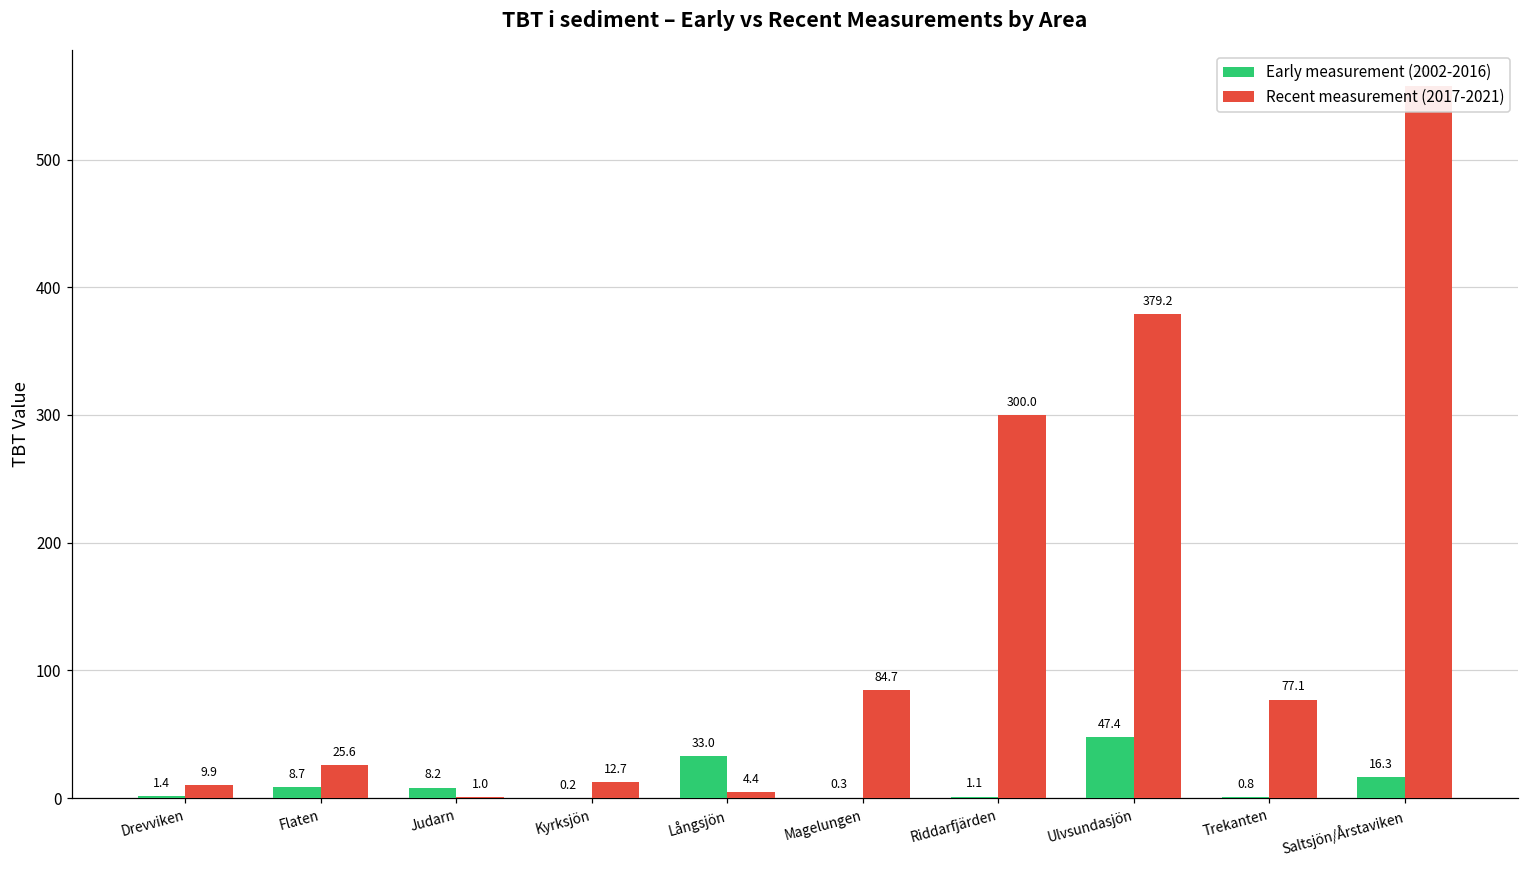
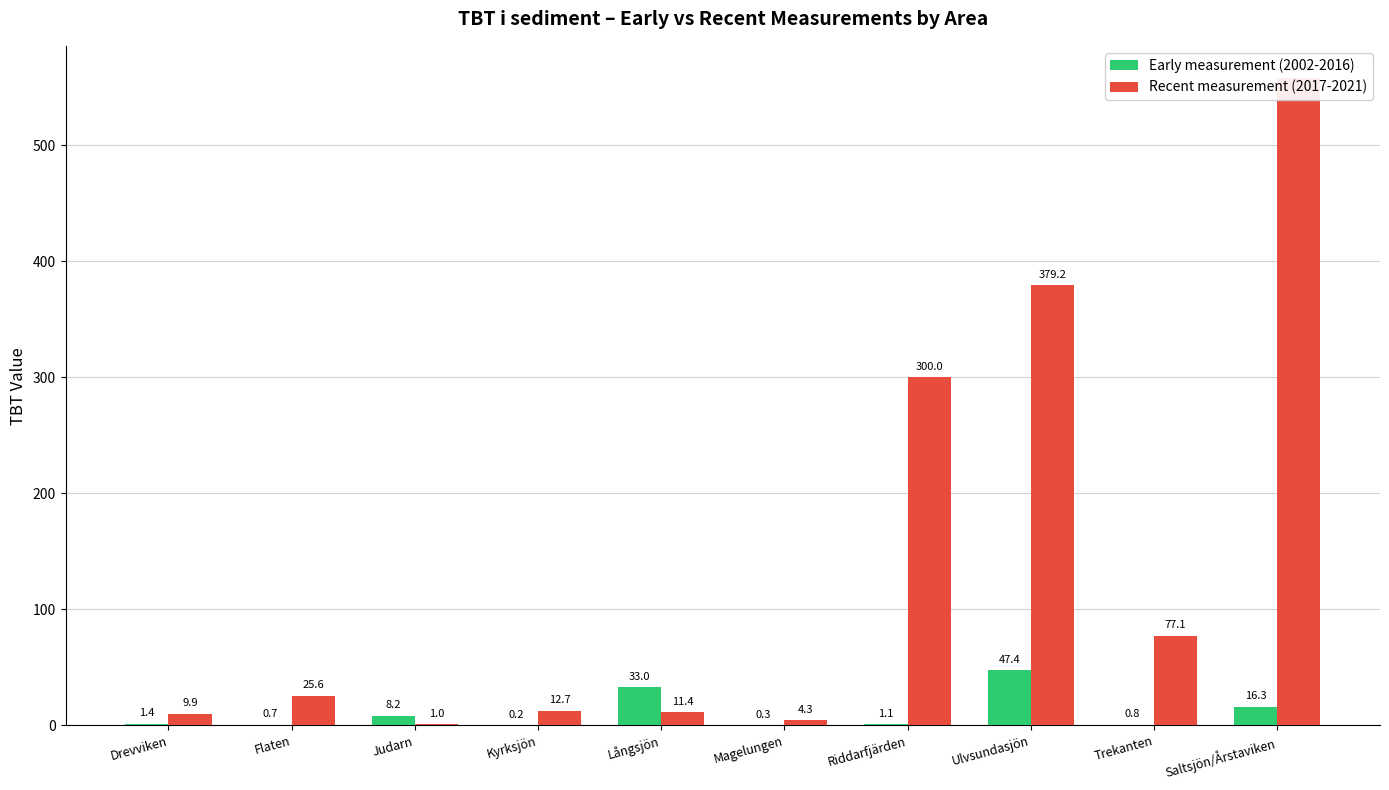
Early measurement (2002-2016), Flaten: 8.7 -> 0.7
Recent measurement (2017-2021), Långsjön: 4.4 -> 11.4
Recent measurement (2017-2021), Magelungen: 84.7 -> 4.3
